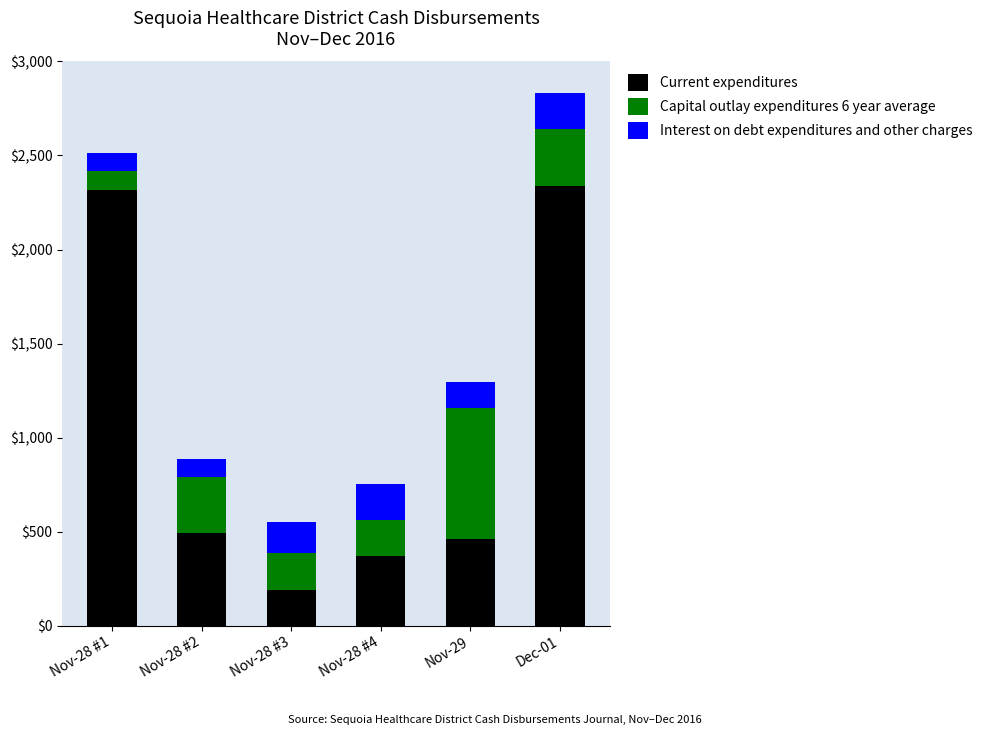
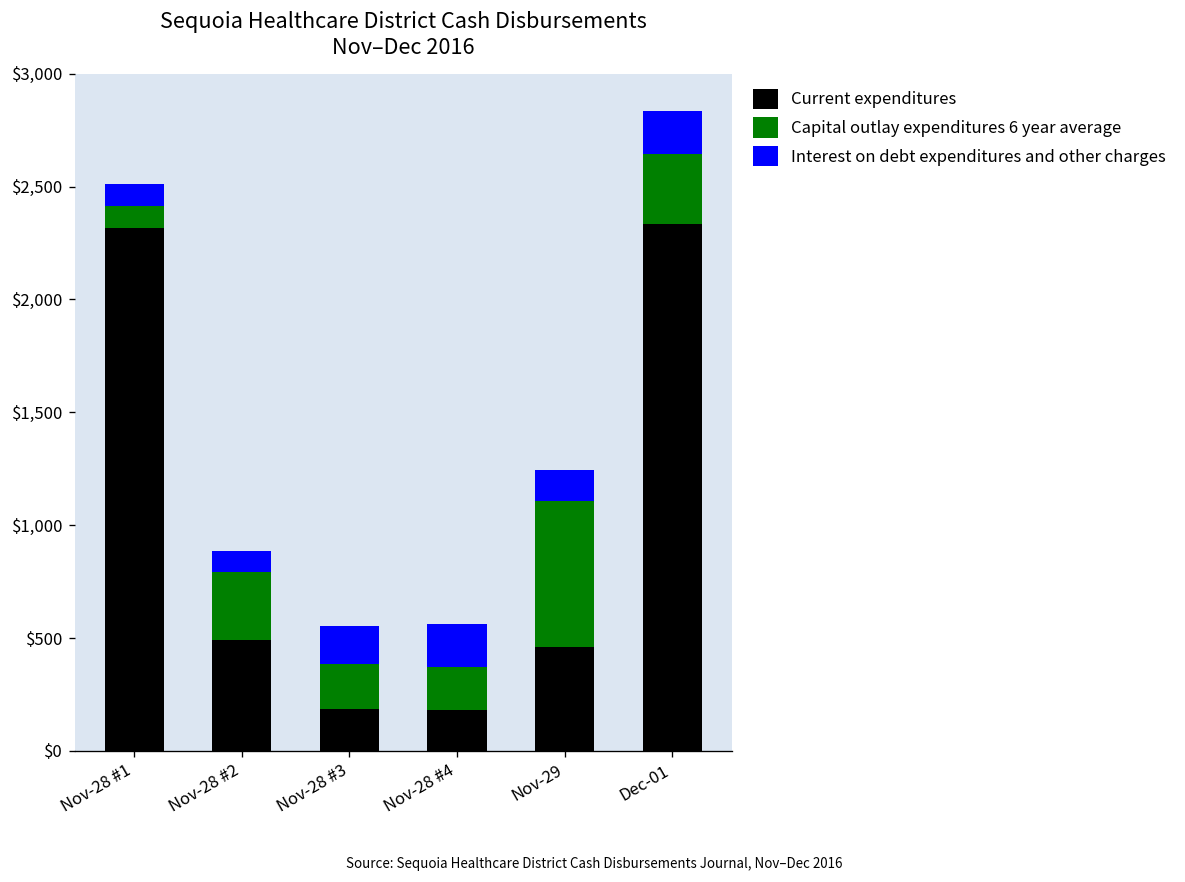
Current expenditures, Nov-28 #4: $370 -> $180
Capital outlay expenditures 6 year average, Nov-29: $690 -> $640
